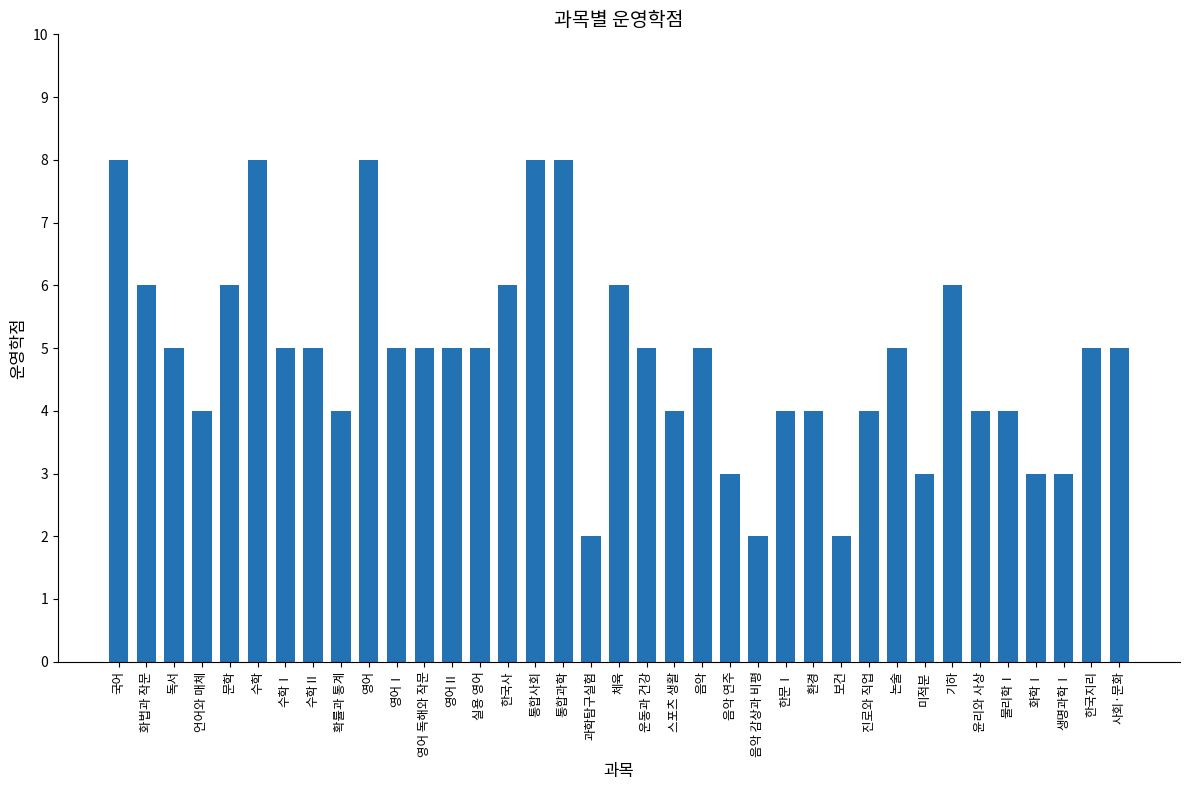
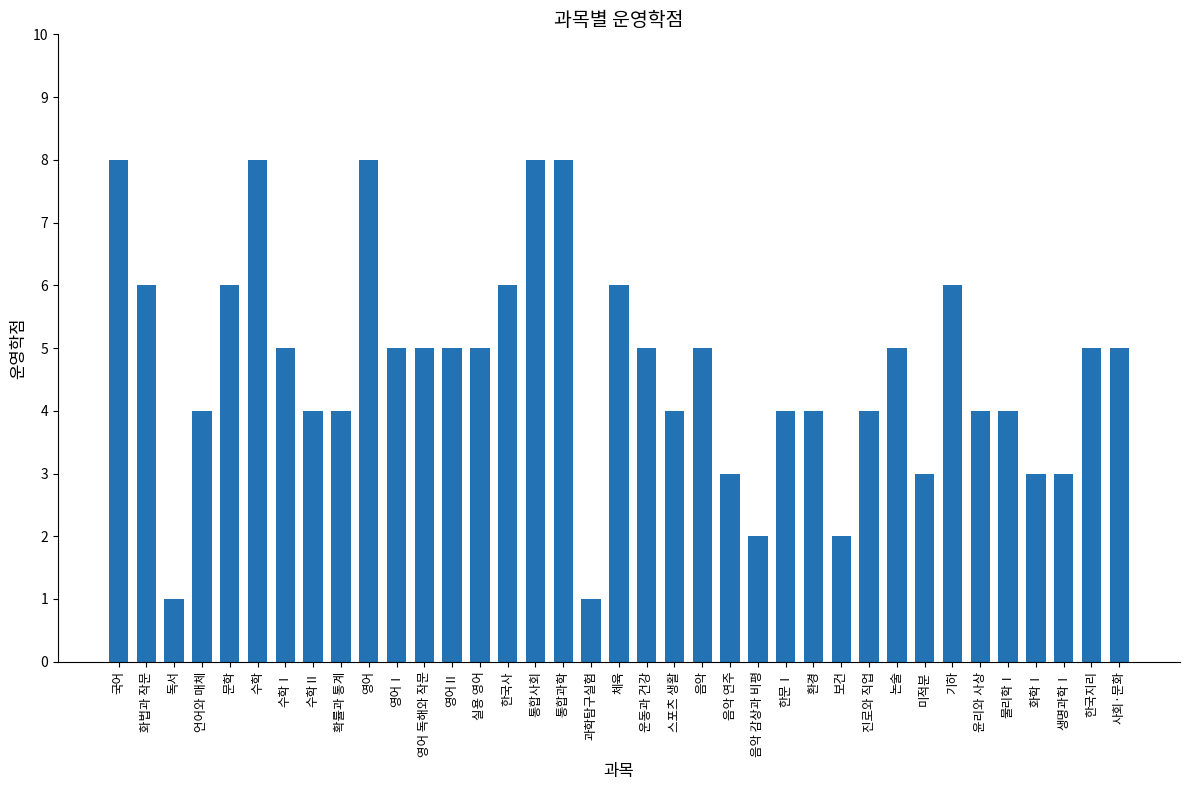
독서: 5 -> 1
수학Ⅱ: 5 -> 4
과학탐구실험: 2 -> 1
